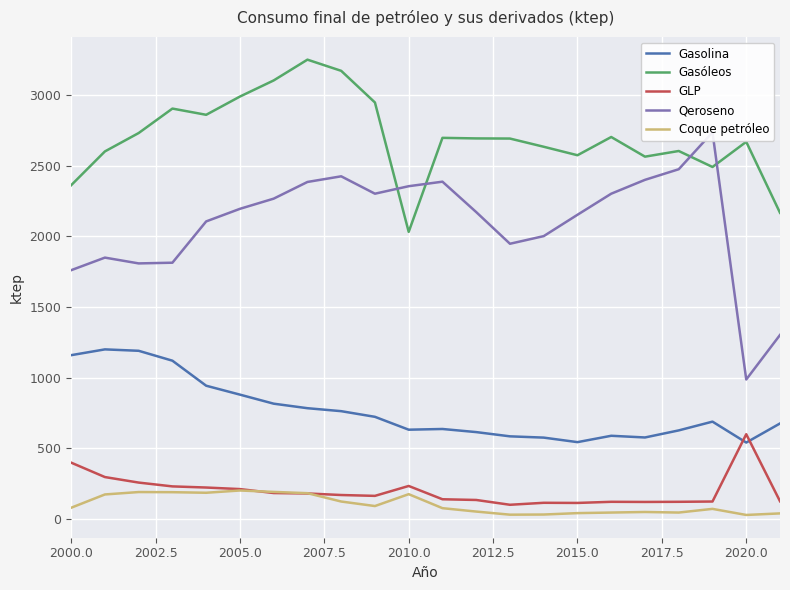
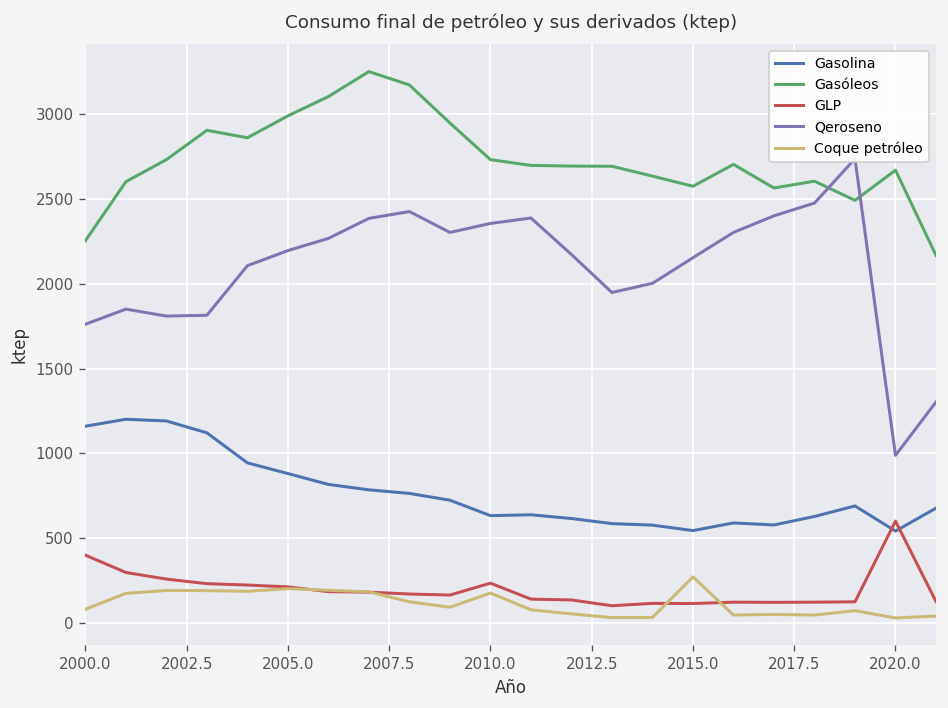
Gasóleos, 2000.0: 2360 -> 2250
Gasóleos, 2010.0: 2030 -> 2730
Coque petróleo, 2015.0: 40 -> 270
